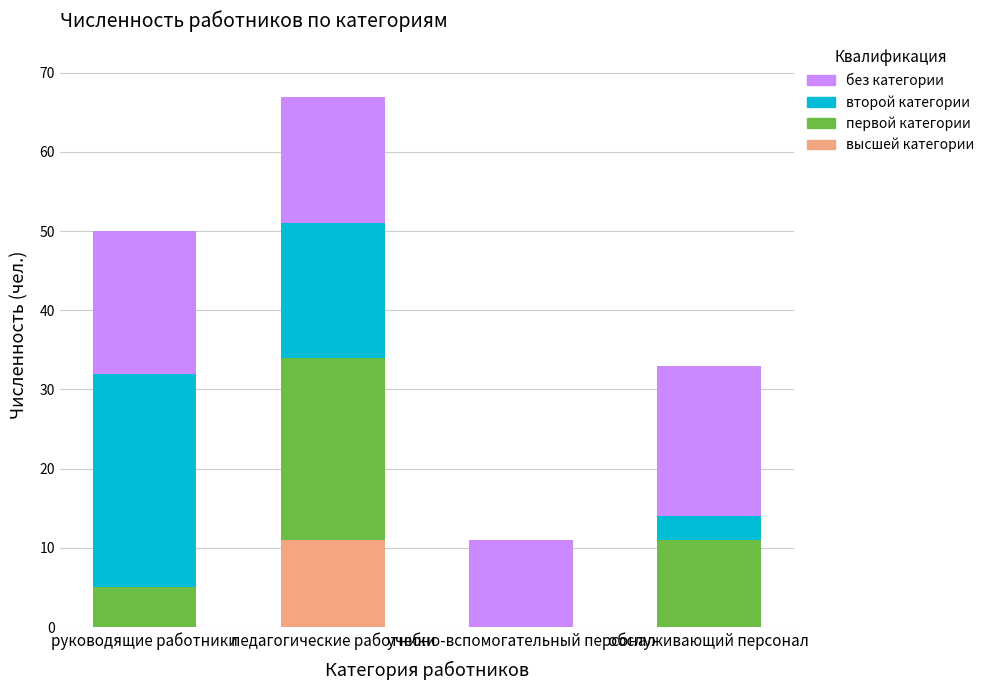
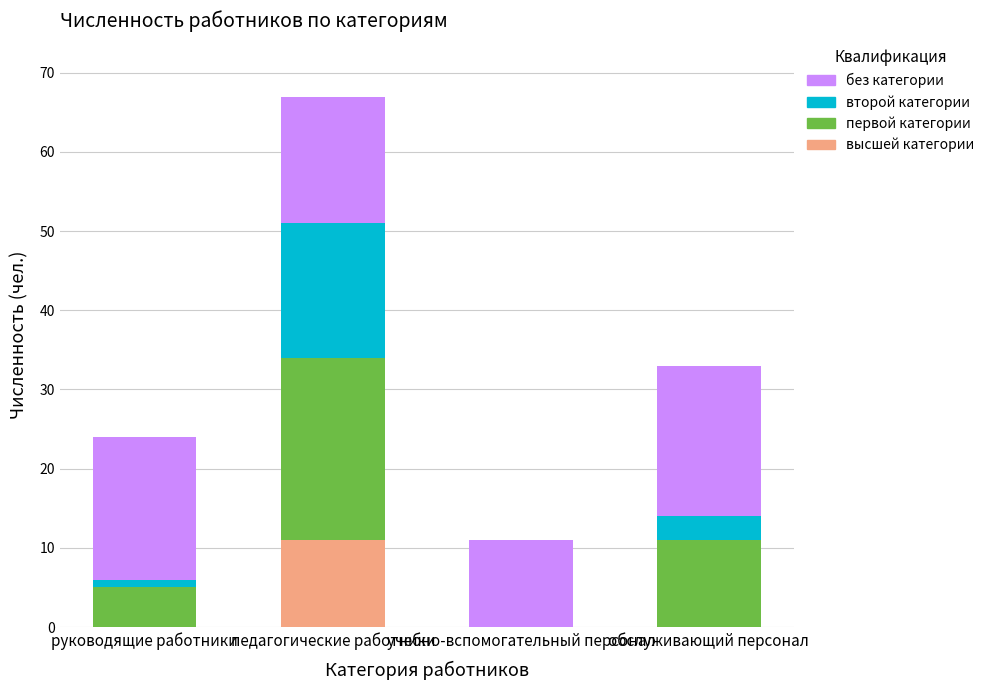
второй категории, руководящие работники: 27 -> 1
